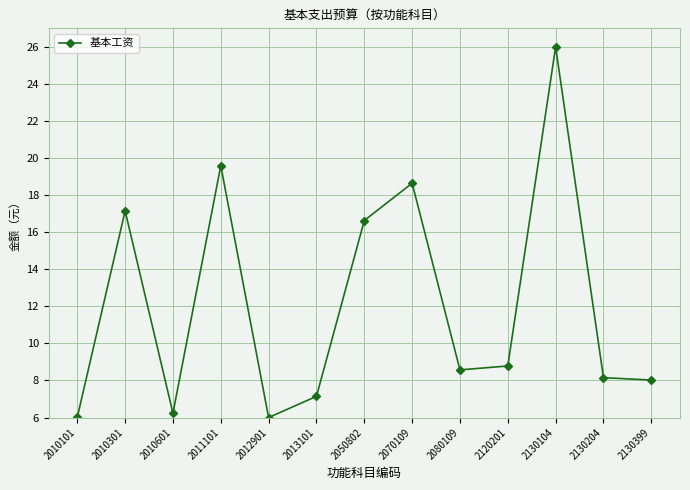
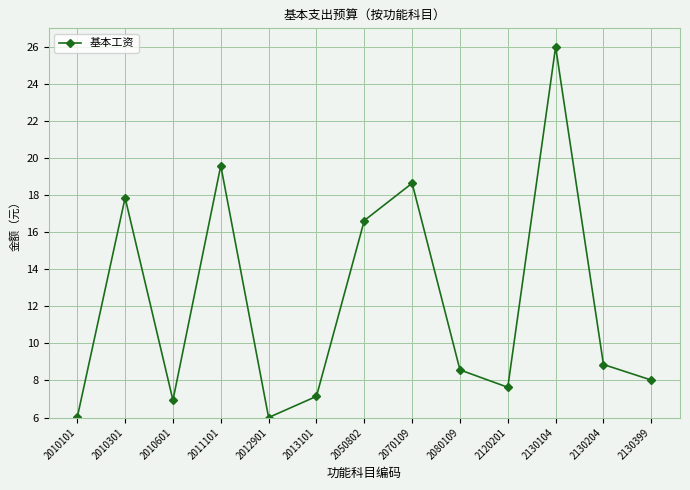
2010301: 17.1 -> 17.9
2010601: 6.2 -> 6.9
2120201: 8.8 -> 7.6
2130204: 8.2 -> 8.9
